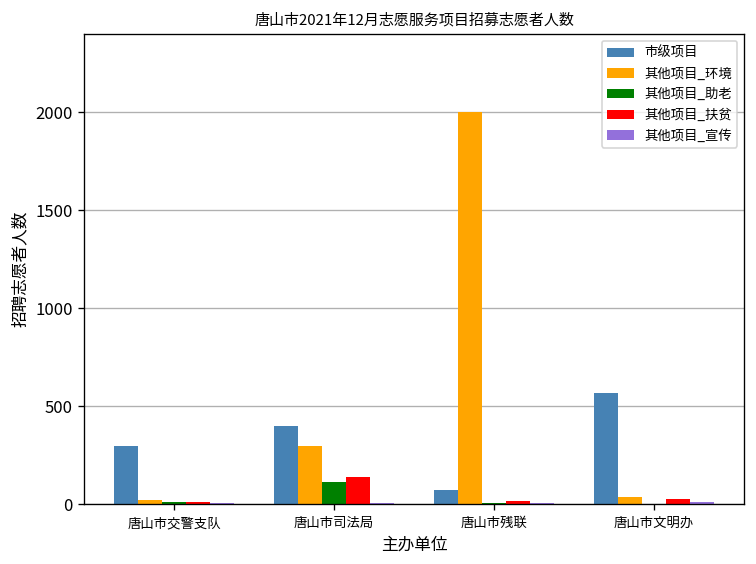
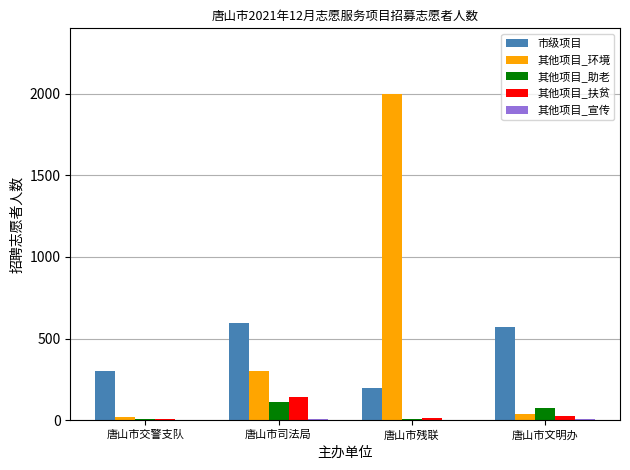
市级项目, 唐山市司法局: 400 -> 600
市级项目, 唐山市残联: 70 -> 200
其他项目_助老, 唐山市文明办: 0 -> 70
